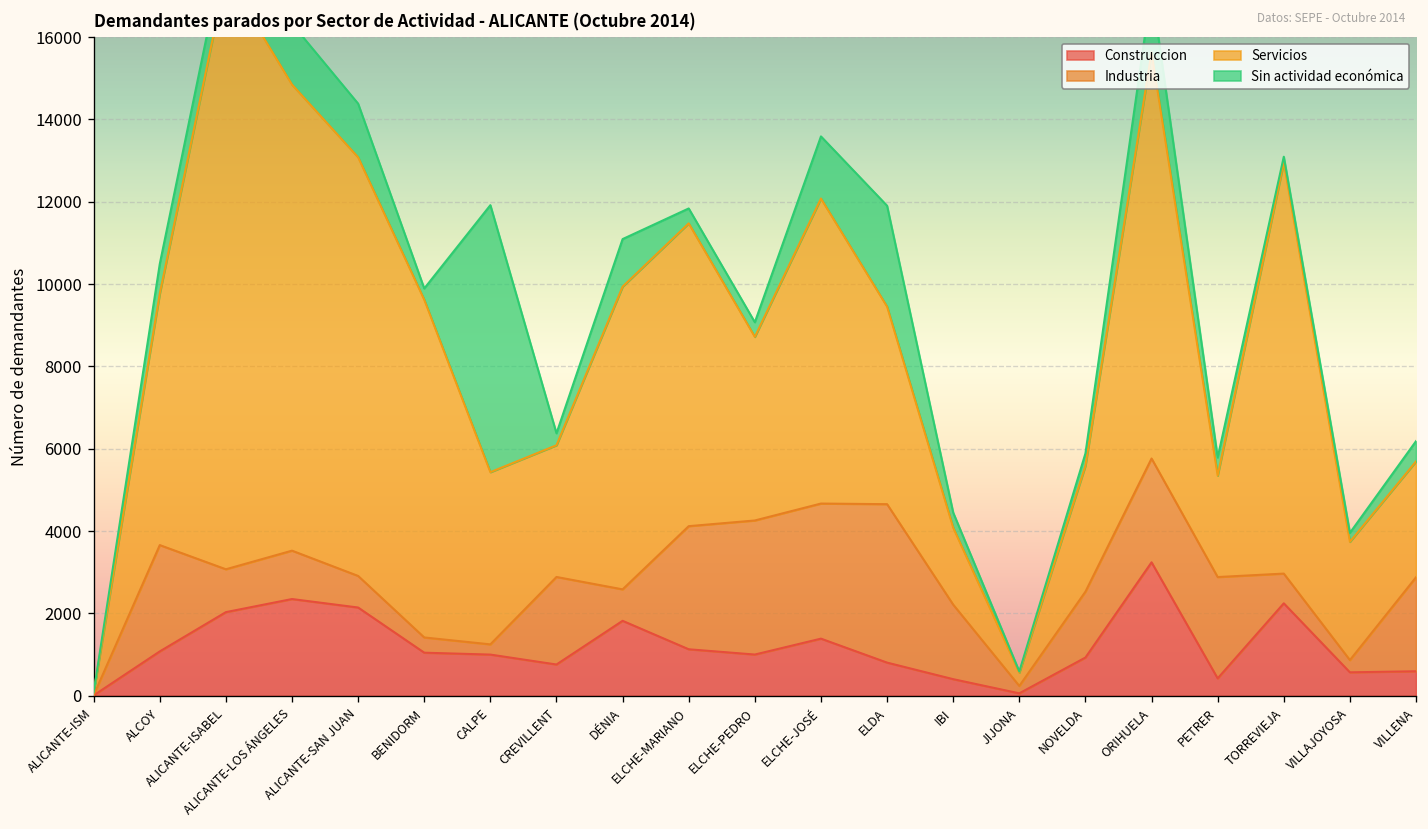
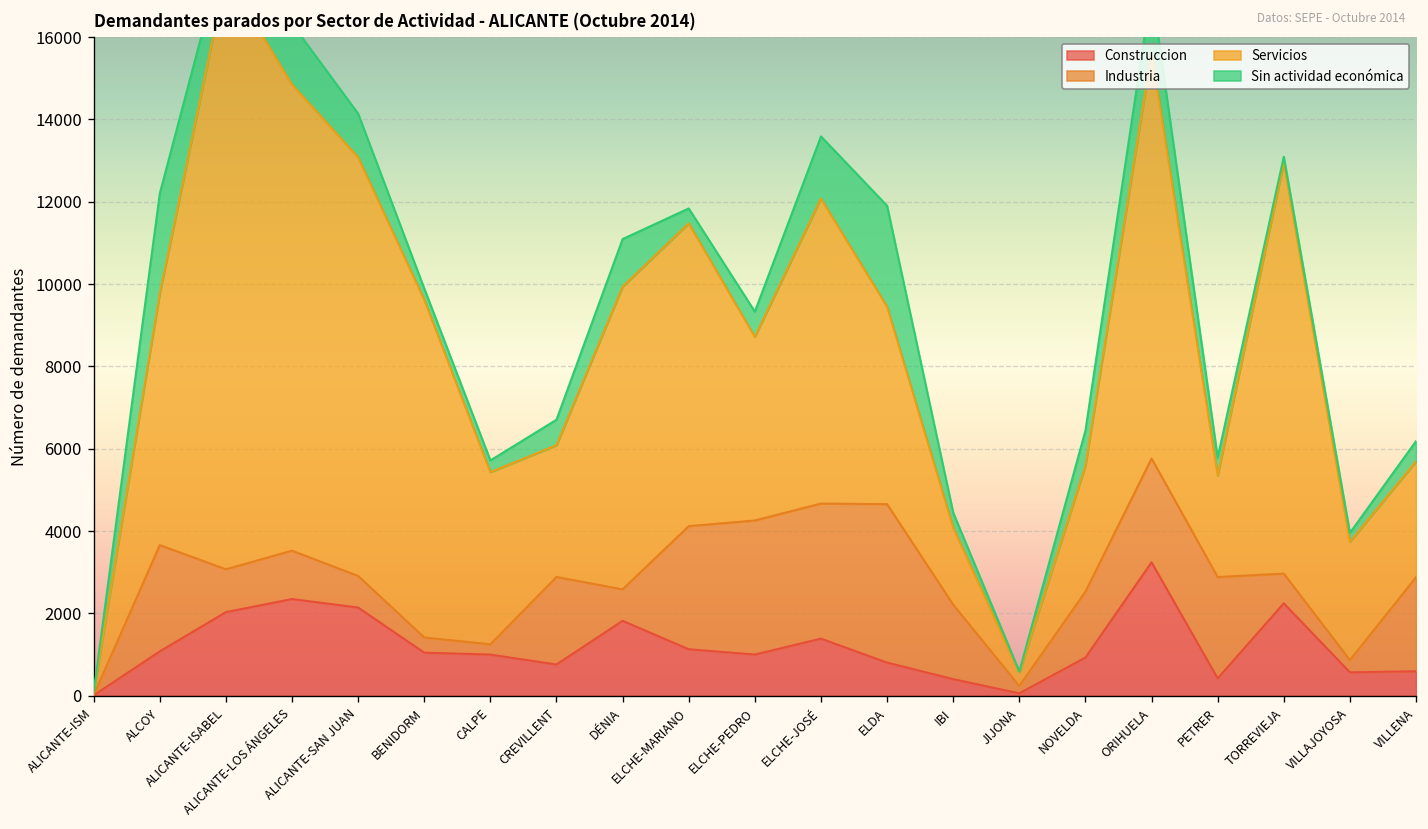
Sin actividad económica, ALCOY: 700 -> 2400
Sin actividad económica, ALICANTE-SAN JUAN: 1300 -> 1100
Sin actividad económica, CALPE: 6500 -> 300
Sin actividad económica, CREVILLENT: 300 -> 600
Sin actividad económica, ELCHE-PEDRO: 400 -> 600
Sin actividad económica, NOVELDA: 300 -> 900
